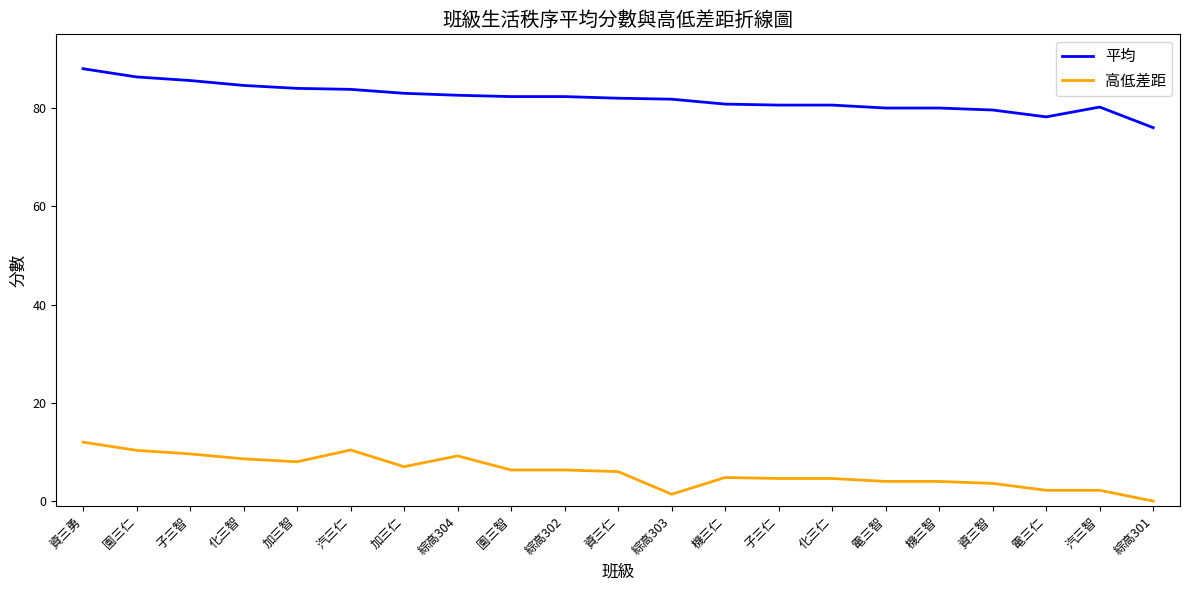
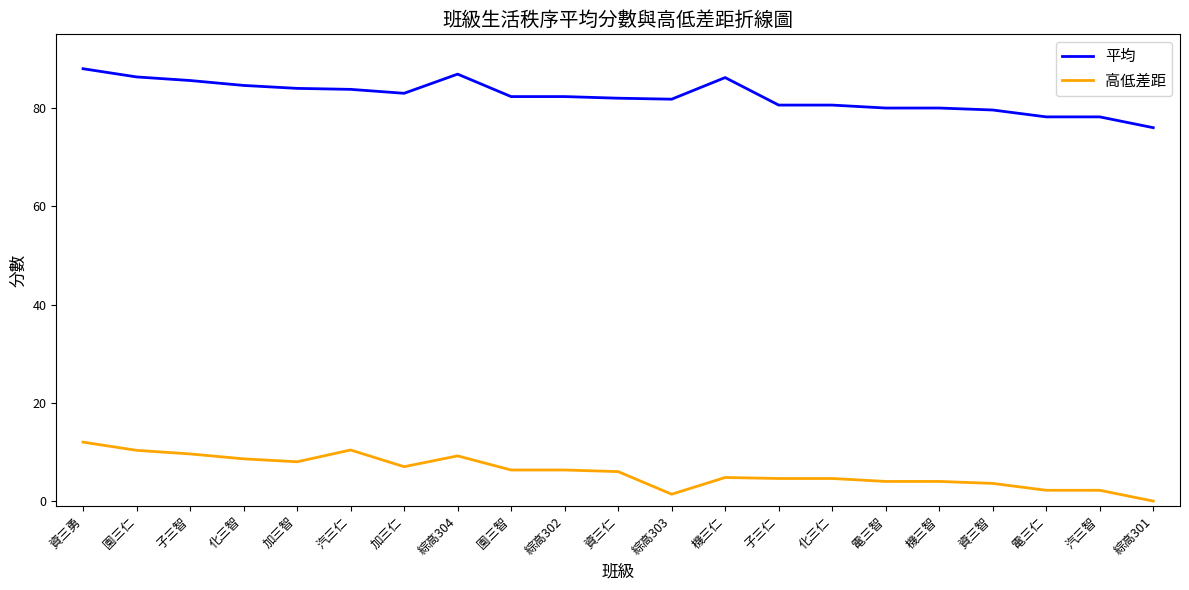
平均, 綜高304: 83 -> 87
平均, 機三仁: 81 -> 86
平均, 汽三智: 80 -> 78
